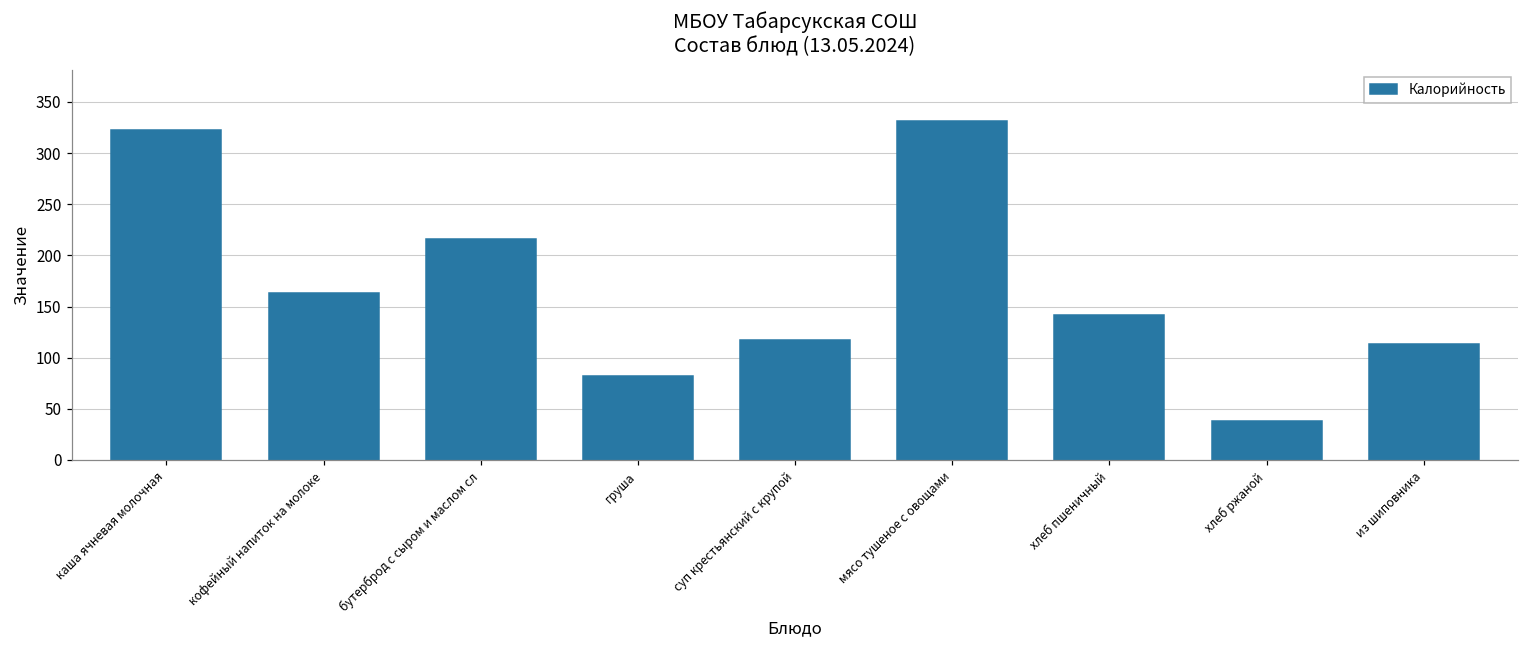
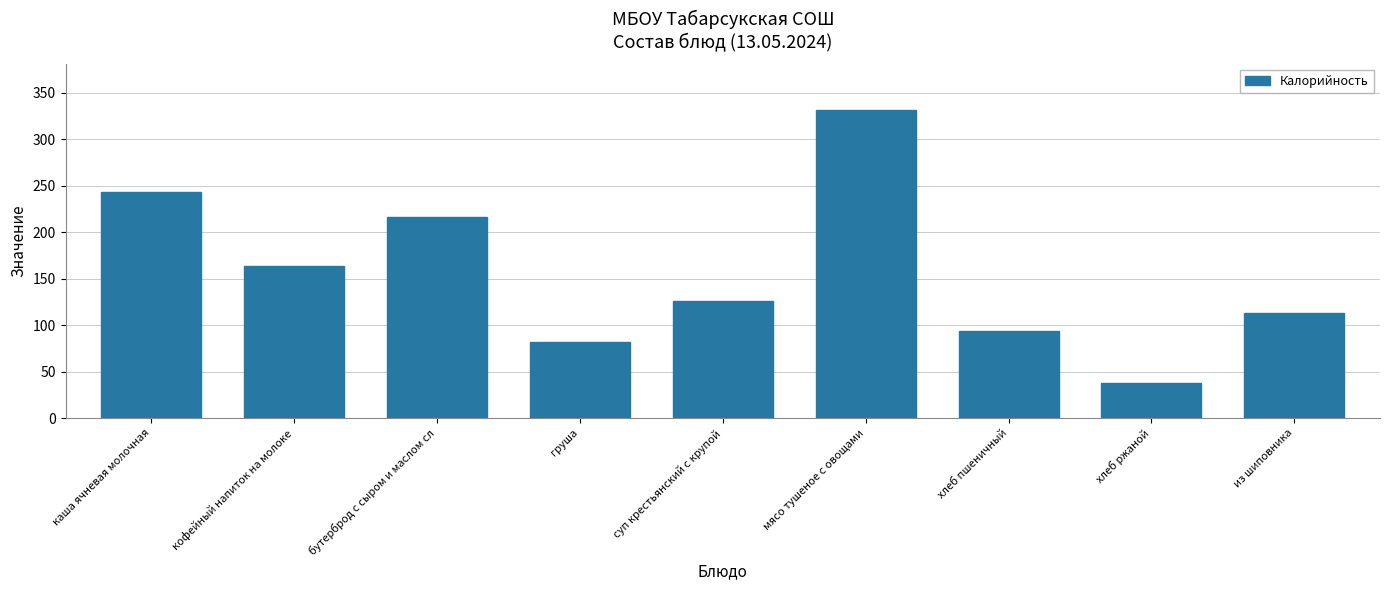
каша ячневая молочная: 320 -> 240
суп крестьянский с крупой: 120 -> 130
хлеб пшеничный: 140 -> 90
